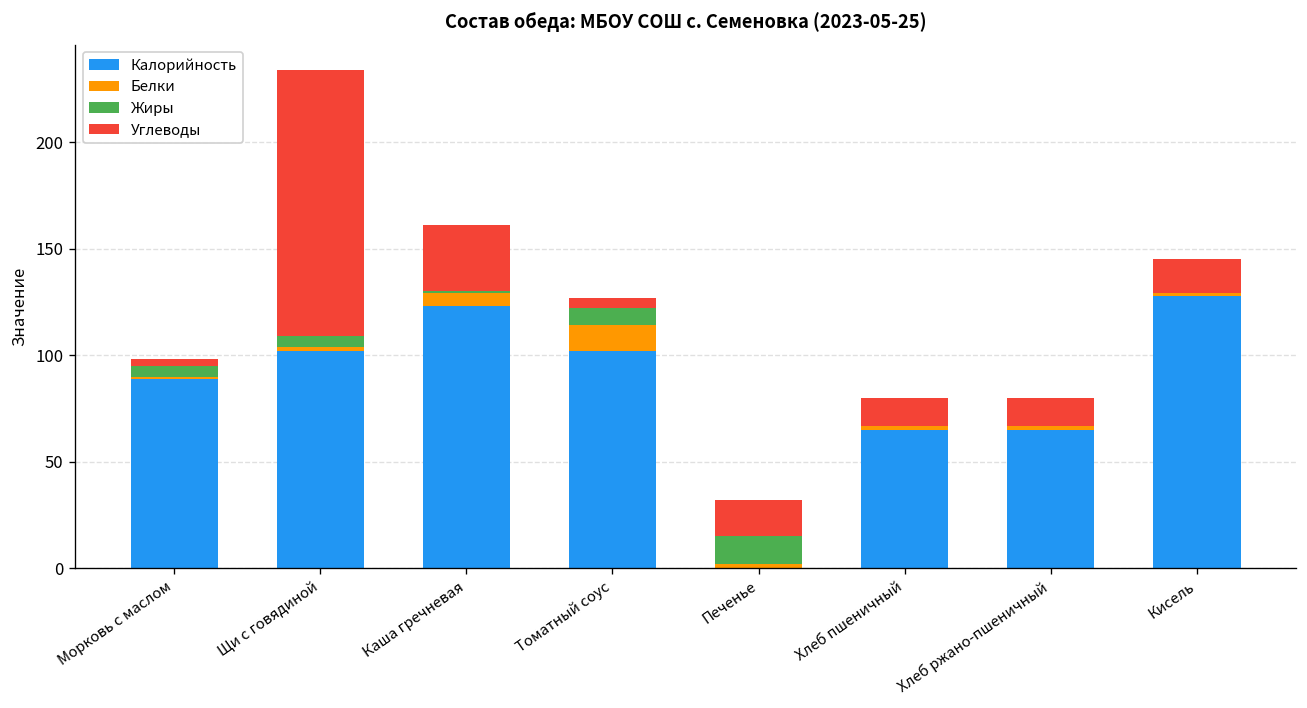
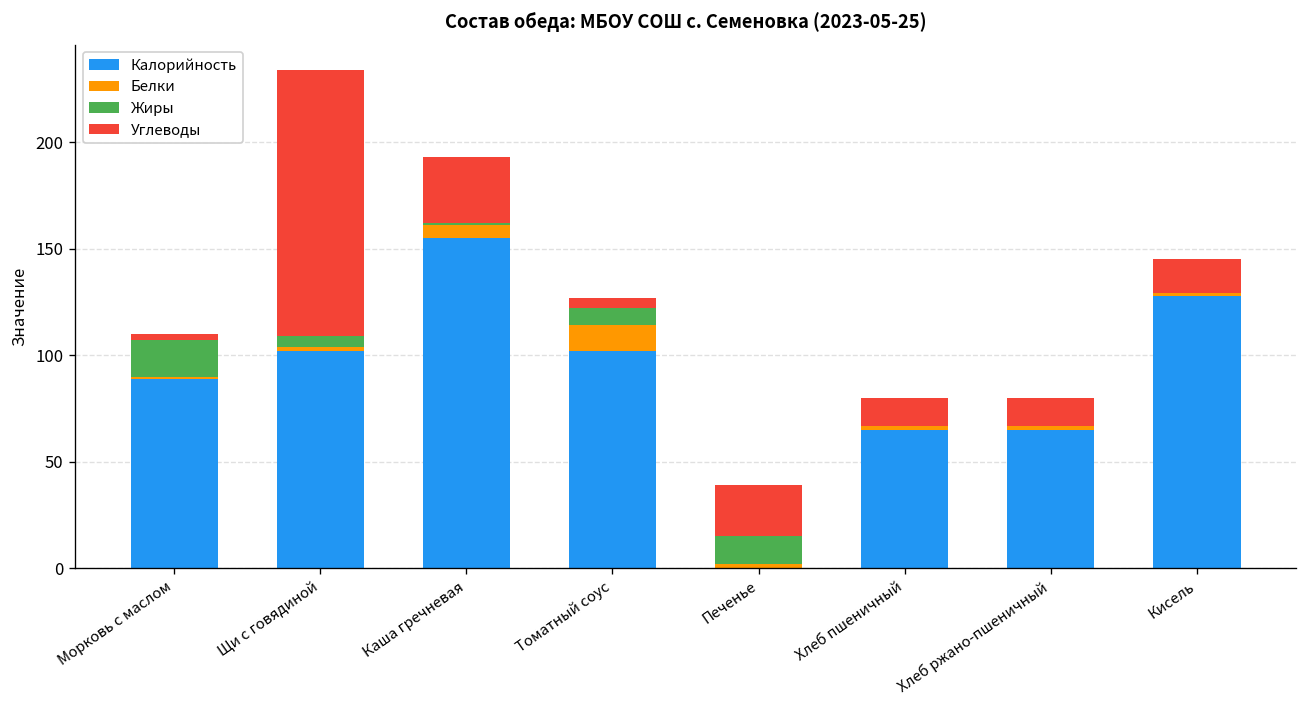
Жиры, Морковь с маслом: 5 -> 17
Калорийность, Каша гречневая: 123 -> 155
Углеводы, Печенье: 17 -> 24
